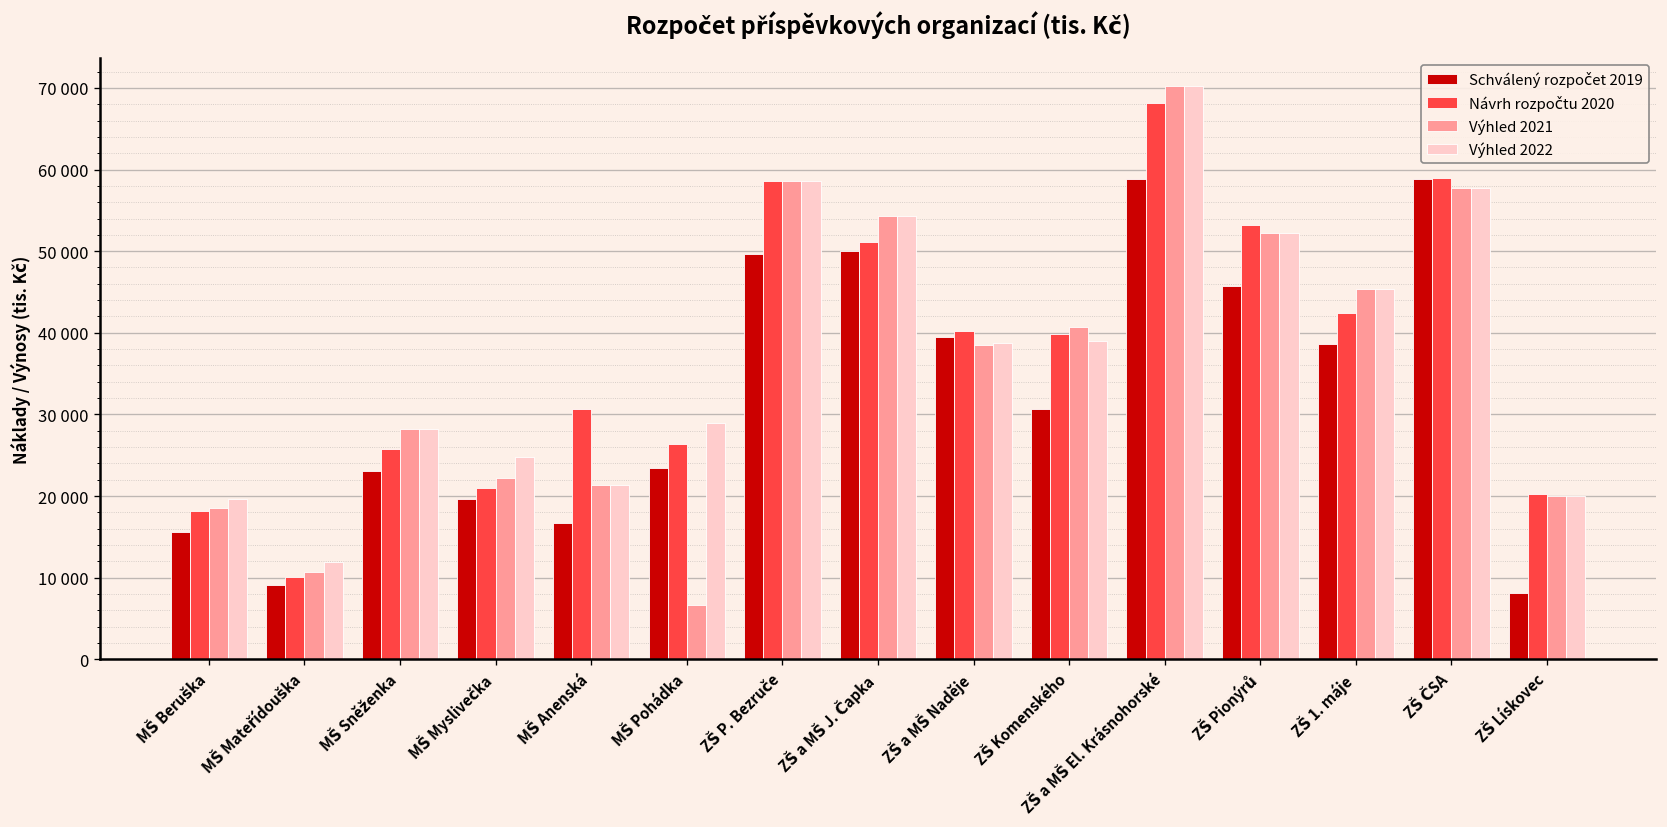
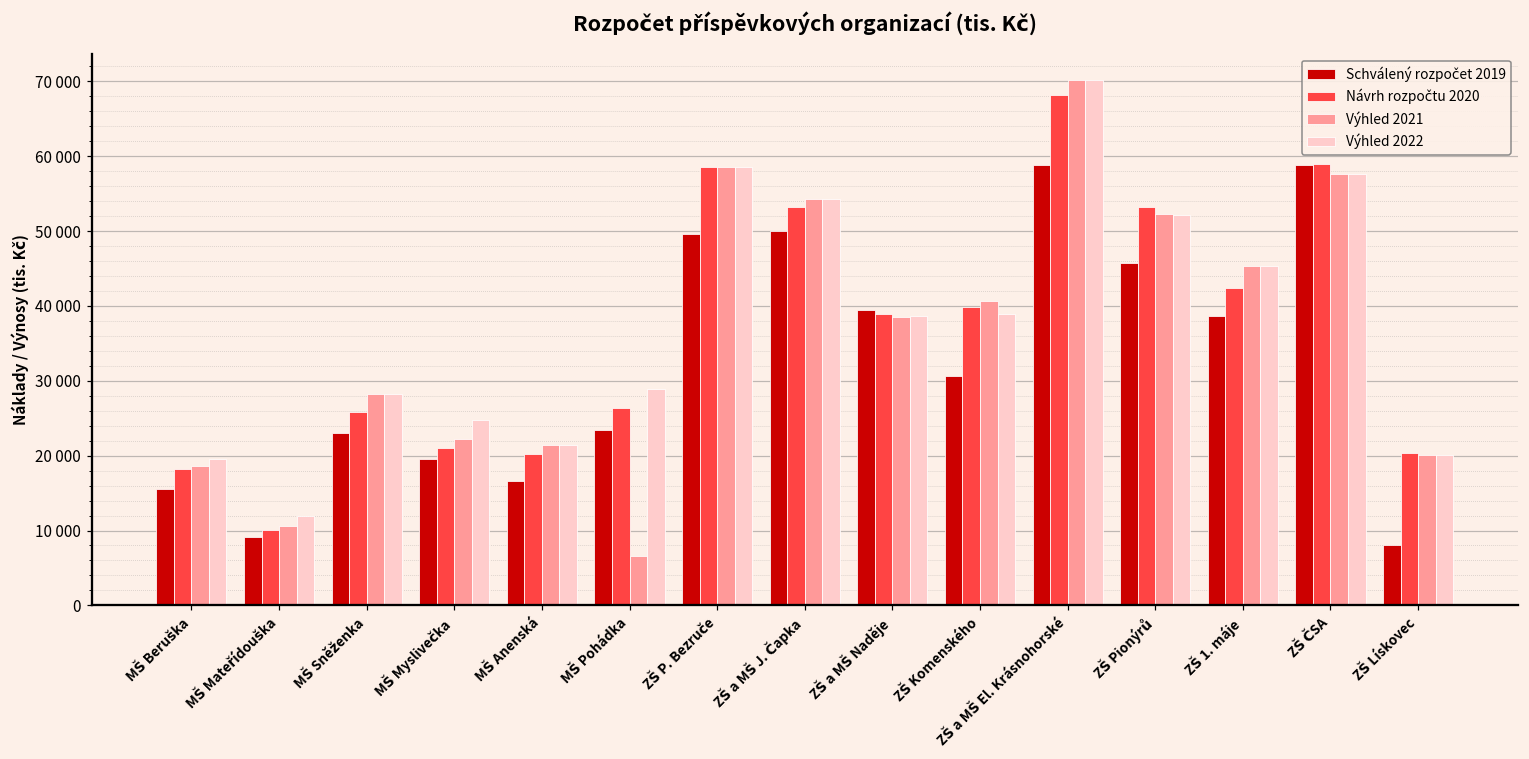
Návrh rozpočtu 2020, MŠ Anenská: 31000 -> 20000
Návrh rozpočtu 2020, ZŠ a MŠ J. Čapka: 51000 -> 53000
Návrh rozpočtu 2020, ZŠ a MŠ Naděje: 40000 -> 39000
